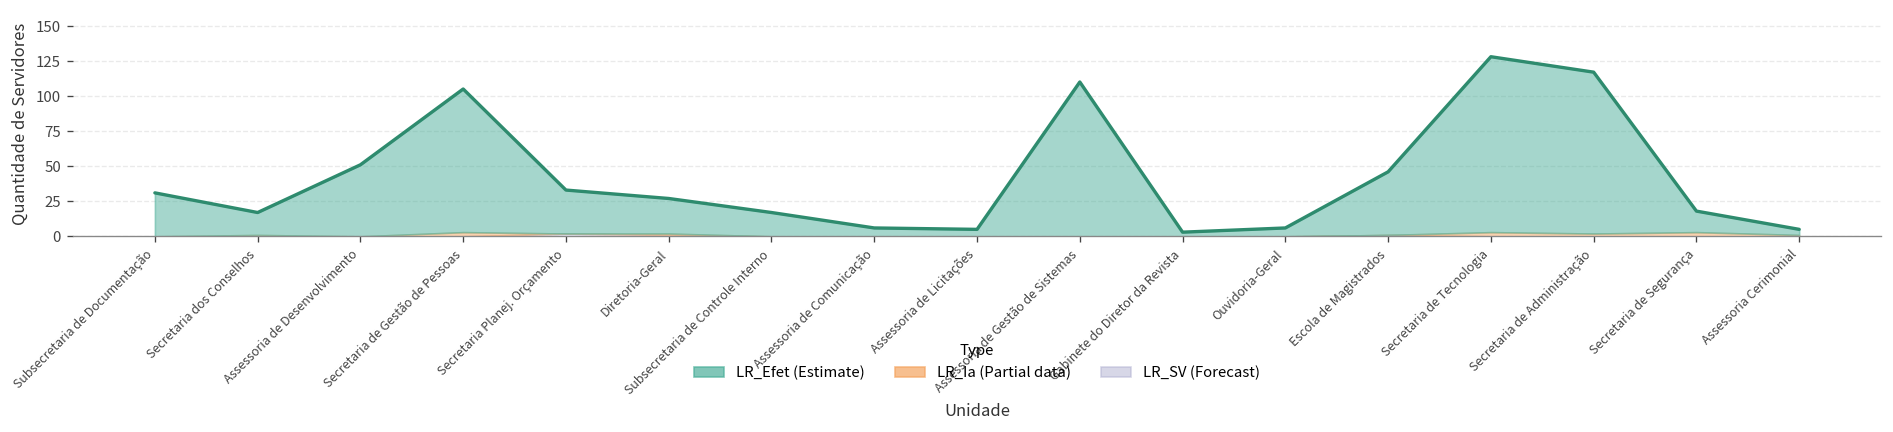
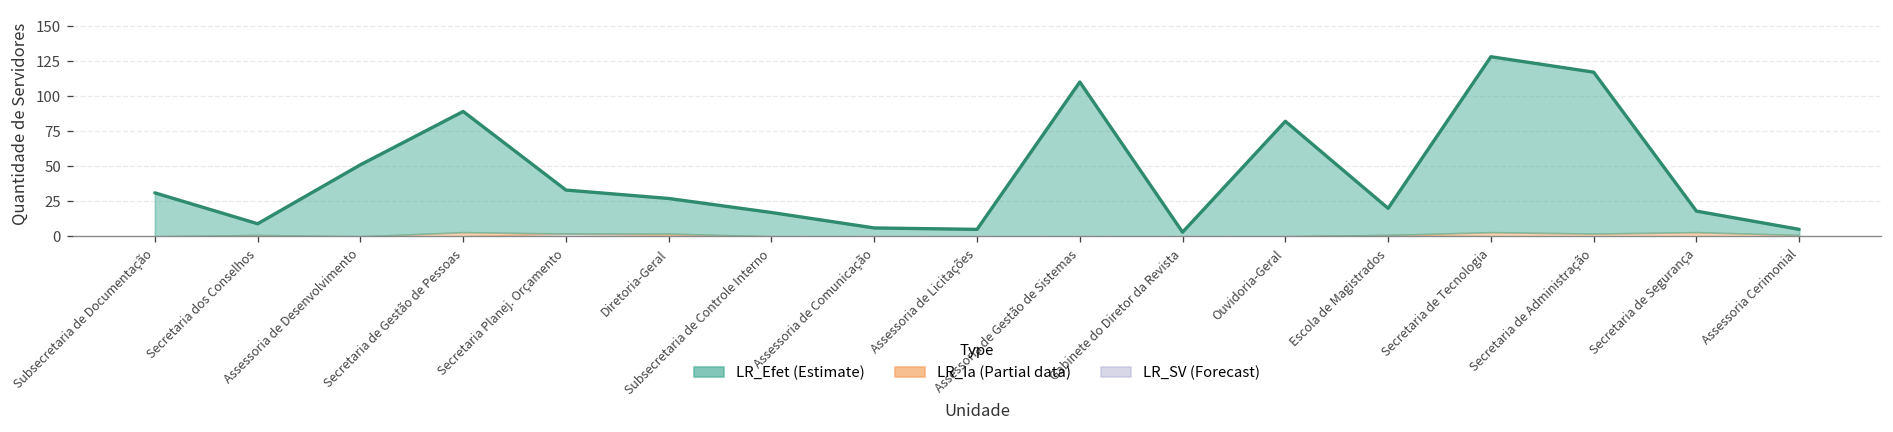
LR_Efet (Estimate), Secretaria dos Conselhos: 16 -> 8
LR_Efet (Estimate), Secretaria de Gestão de Pessoas: 102 -> 86
LR_Efet (Estimate), Ouvidoria-Geral: 6 -> 82
LR_Efet (Estimate), Escola de Magistrados: 45 -> 19
